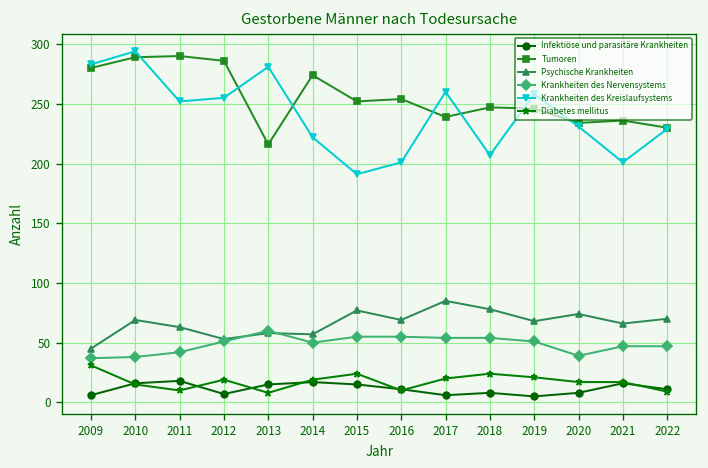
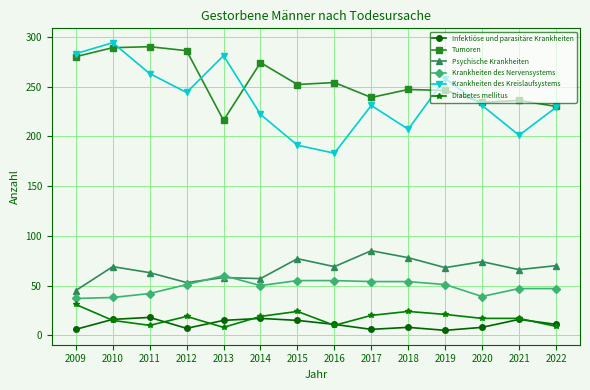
Krankheiten des Kreislaufsystems, 2011: 250 -> 260
Krankheiten des Kreislaufsystems, 2012: 260 -> 240
Krankheiten des Kreislaufsystems, 2016: 200 -> 180
Krankheiten des Kreislaufsystems, 2017: 260 -> 230
